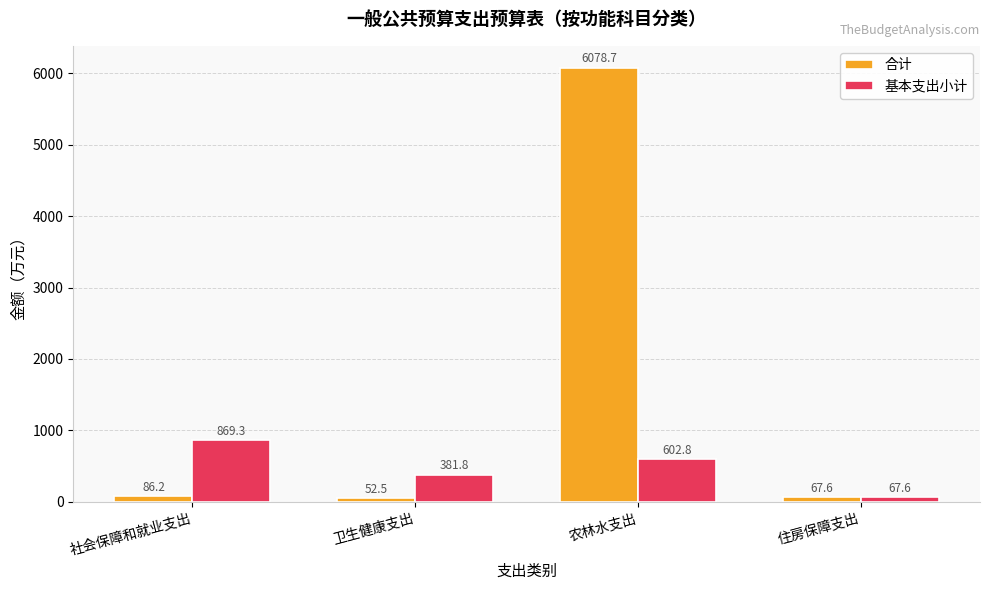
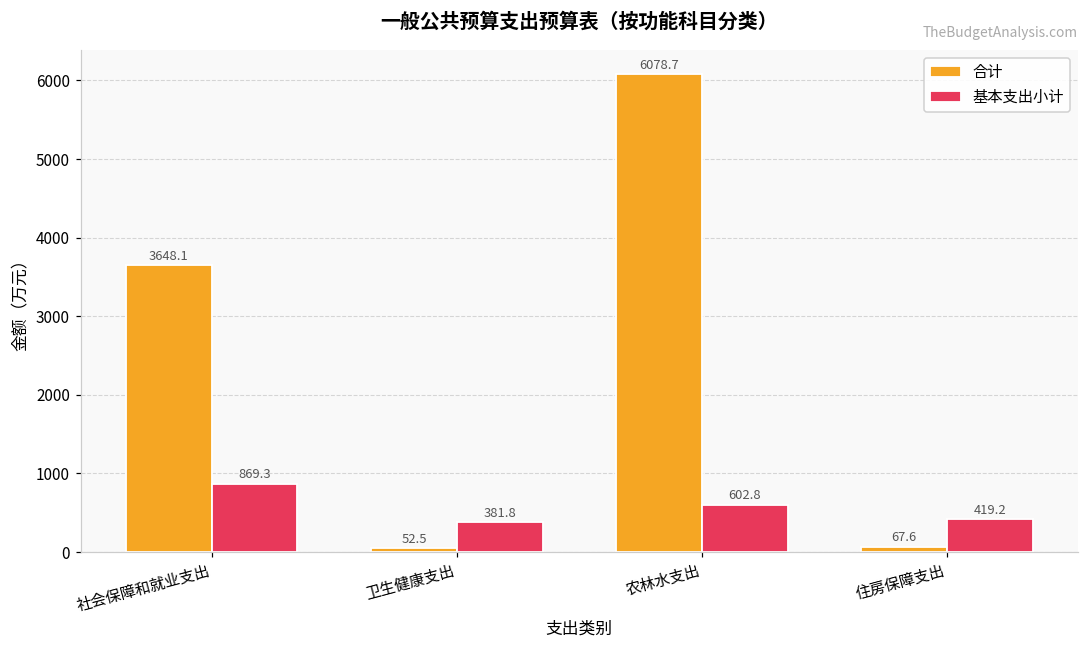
合计, 社会保障和就业支出: 86.2 -> 3648.1
基本支出小计, 住房保障支出: 67.6 -> 419.2
